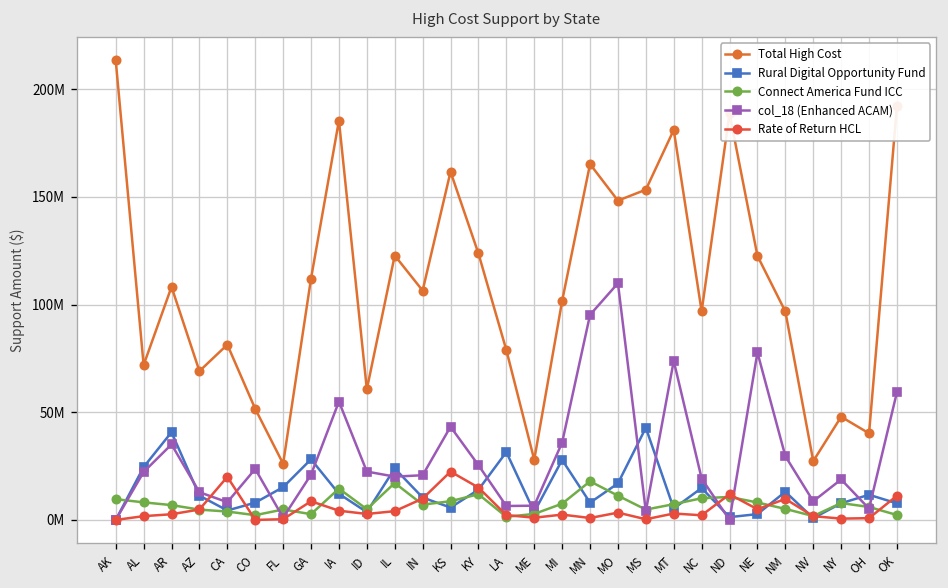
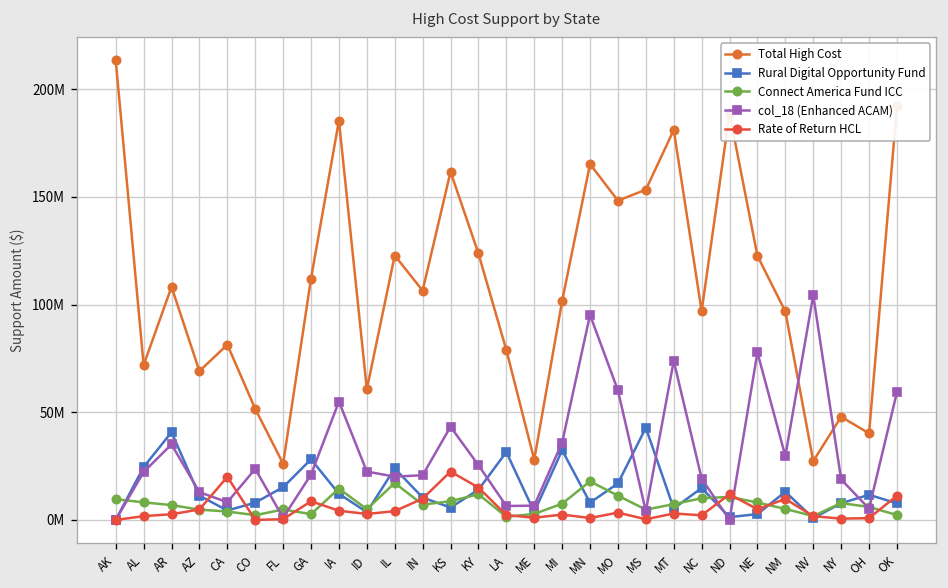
Rural Digital Opportunity Fund, MI: 28000000 -> 32000000
col_18 (Enhanced ACAM), MO: 110000000 -> 60000000
col_18 (Enhanced ACAM), NV: 9000000 -> 104000000
